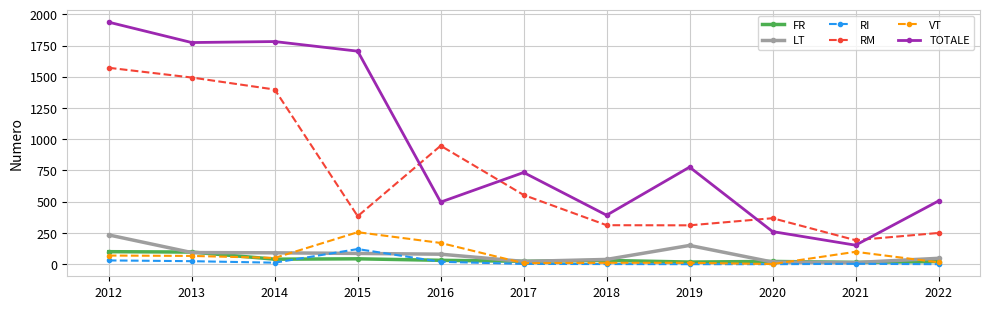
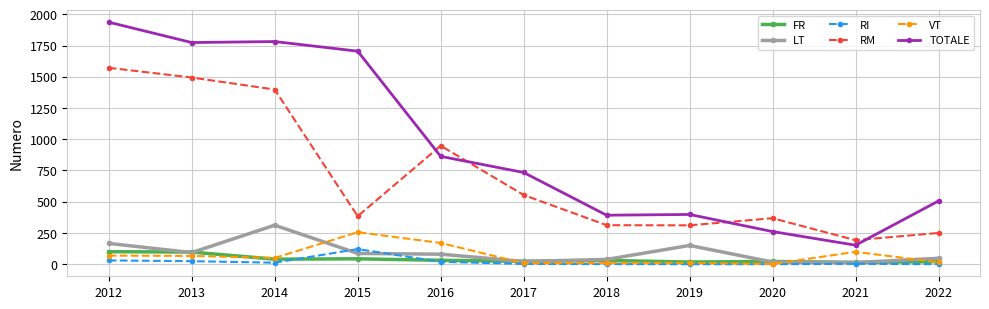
LT, 2012: 230 -> 170
LT, 2014: 90 -> 310
TOTALE, 2016: 500 -> 860
TOTALE, 2019: 780 -> 400
